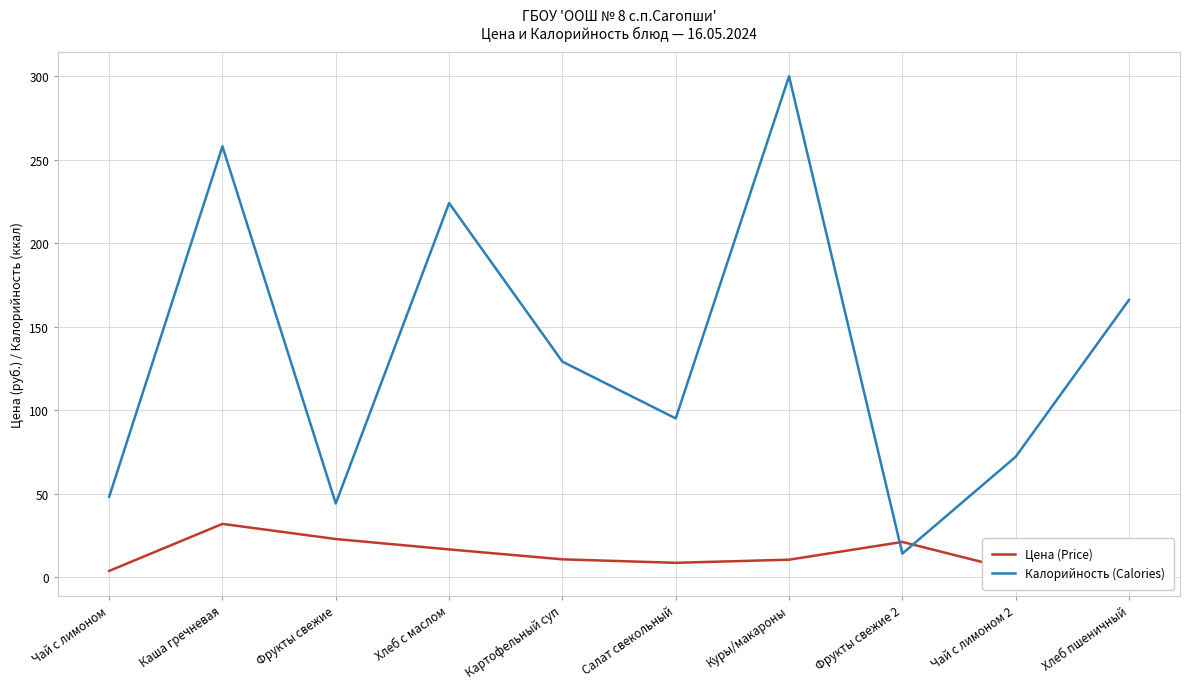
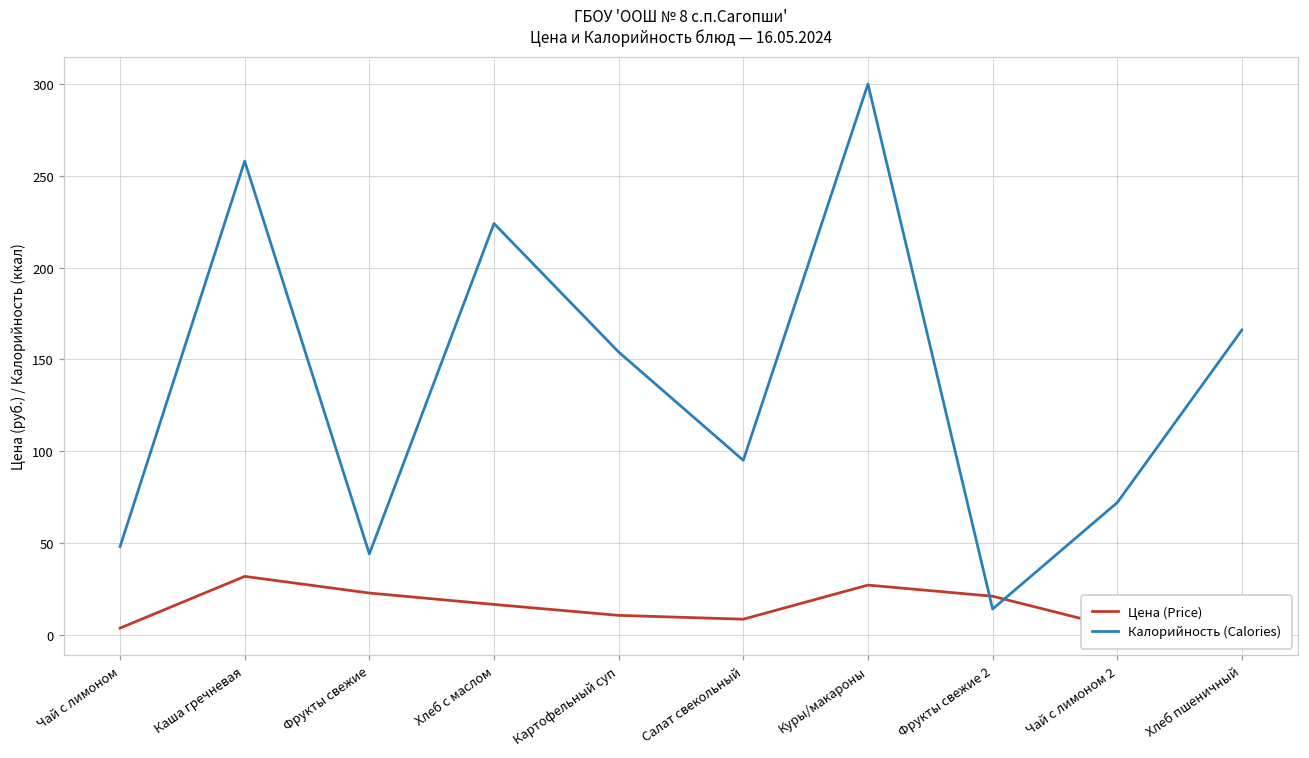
Калорийность (Calories), Картофельный суп: 129 -> 154
Цена (Price), Куры/макароны: 10 -> 27
